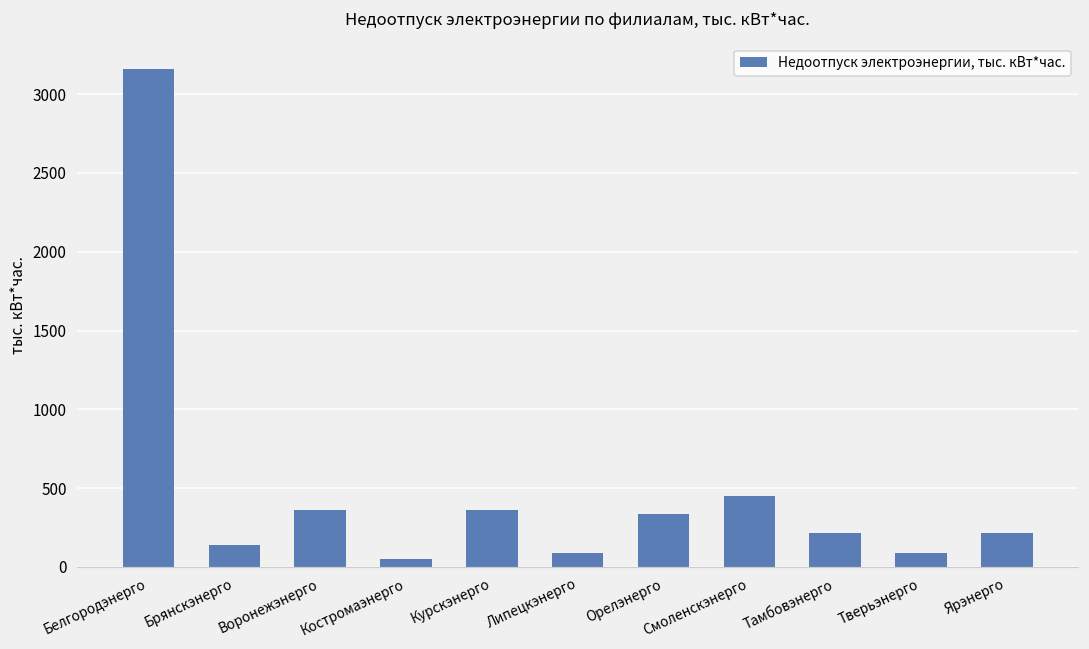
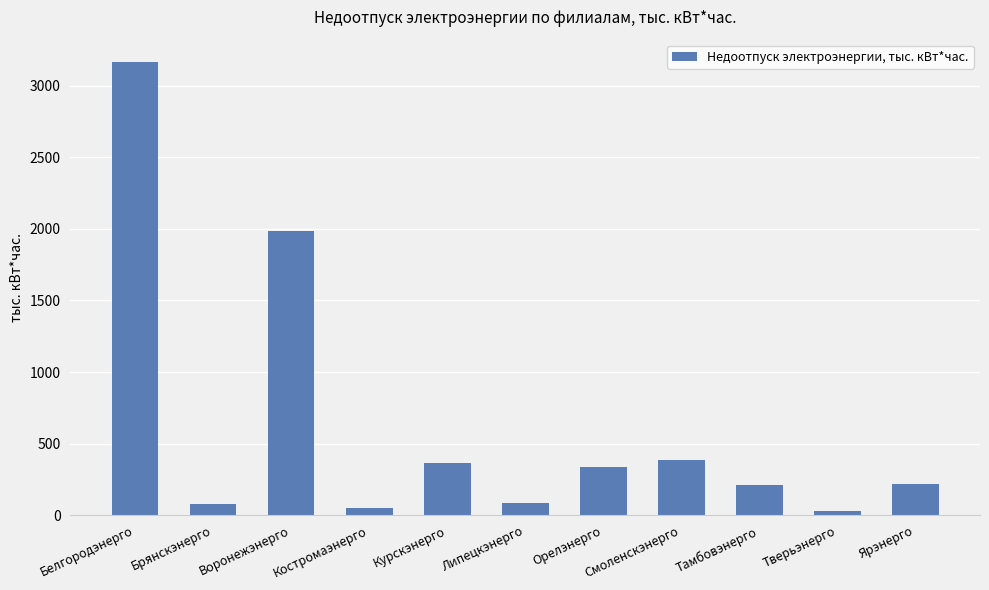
Брянскэнерго: 140 -> 80
Воронежэнерго: 360 -> 1990
Смоленскэнерго: 450 -> 380
Тверьэнерго: 90 -> 30
